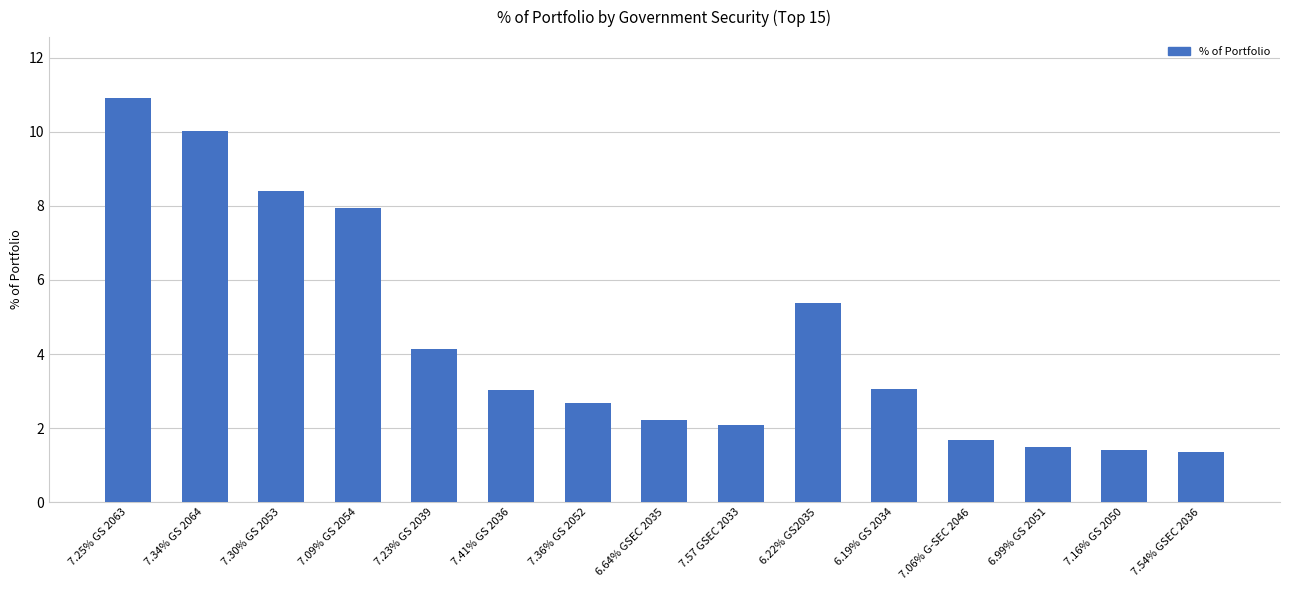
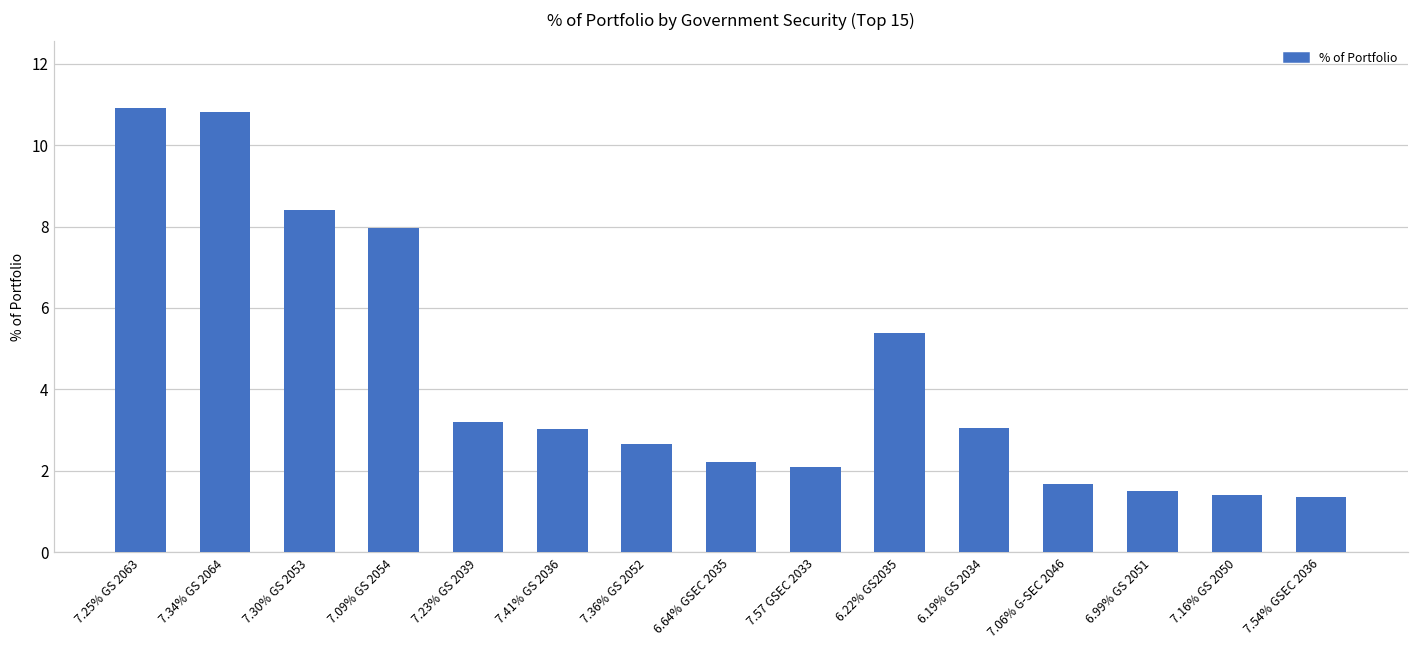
7.34% GS 2064: 10.0 -> 10.8
7.23% GS 2039: 4.1 -> 3.2
